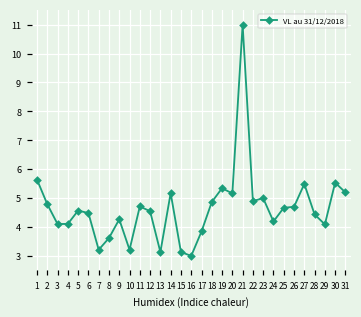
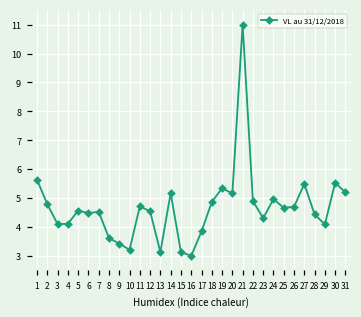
7: 3.2 -> 4.5
9: 4.3 -> 3.4
23: 5.0 -> 4.3
24: 4.2 -> 5.0
